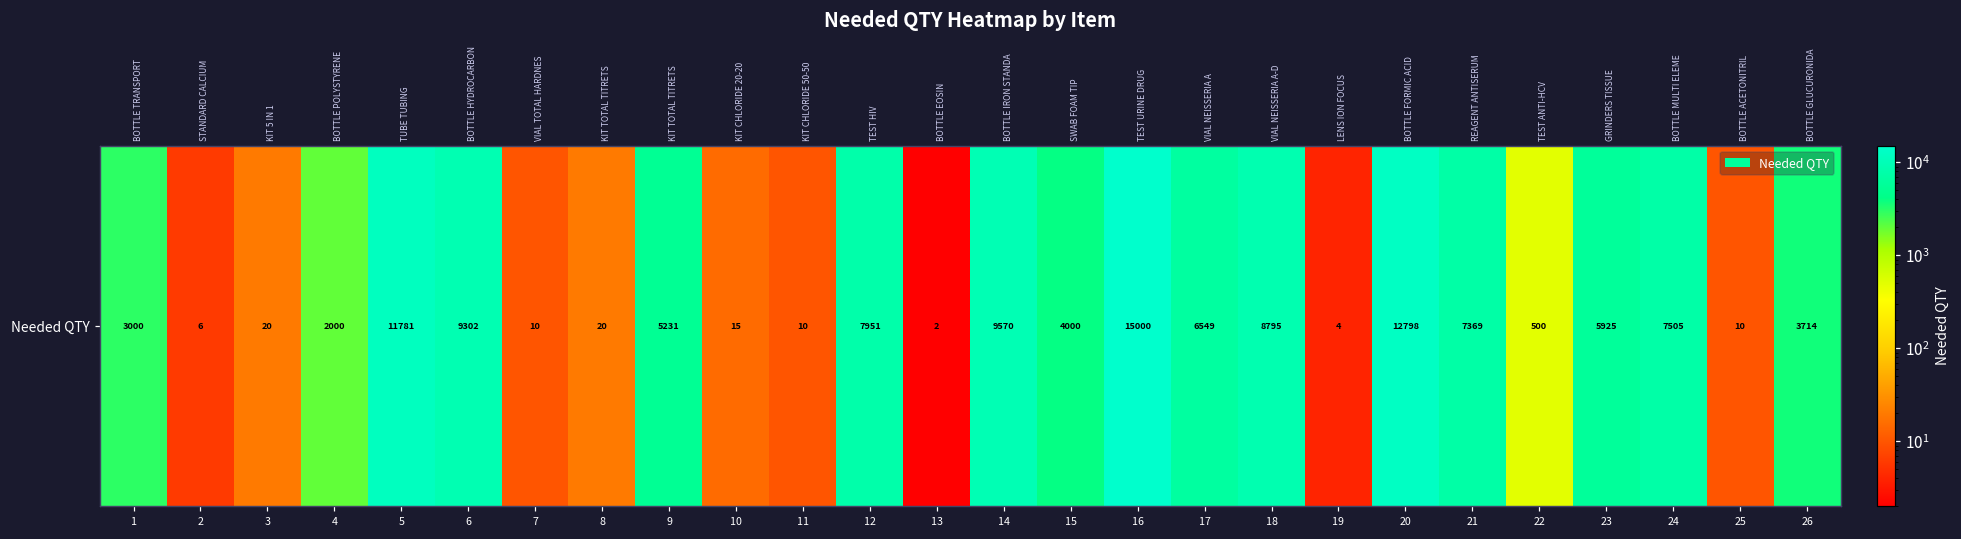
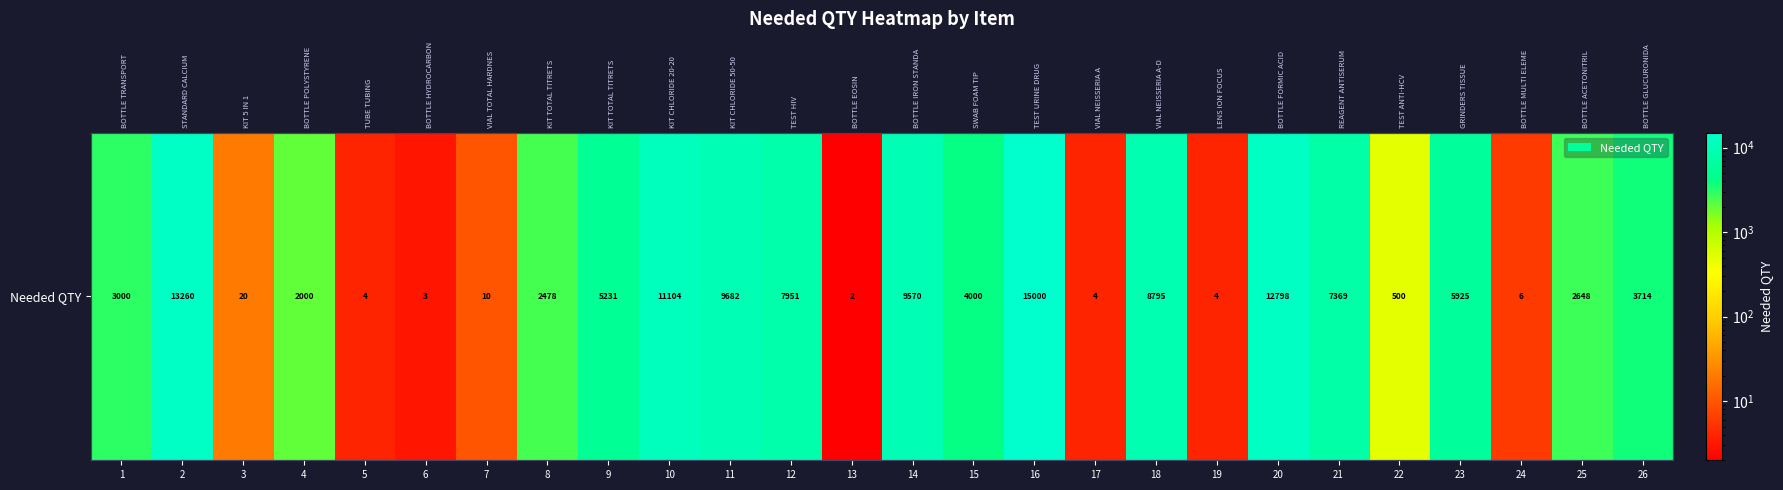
Needed QTY, 2: 6 -> 13260
Needed QTY, 5: 11781 -> 4
Needed QTY, 6: 9302 -> 3
Needed QTY, 8: 20 -> 2478
Needed QTY, 10: 15 -> 11104
Needed QTY, 11: 10 -> 9682
Needed QTY, 17: 6549 -> 4
Needed QTY, 24: 7505 -> 6
Needed QTY, 25: 10 -> 2648
